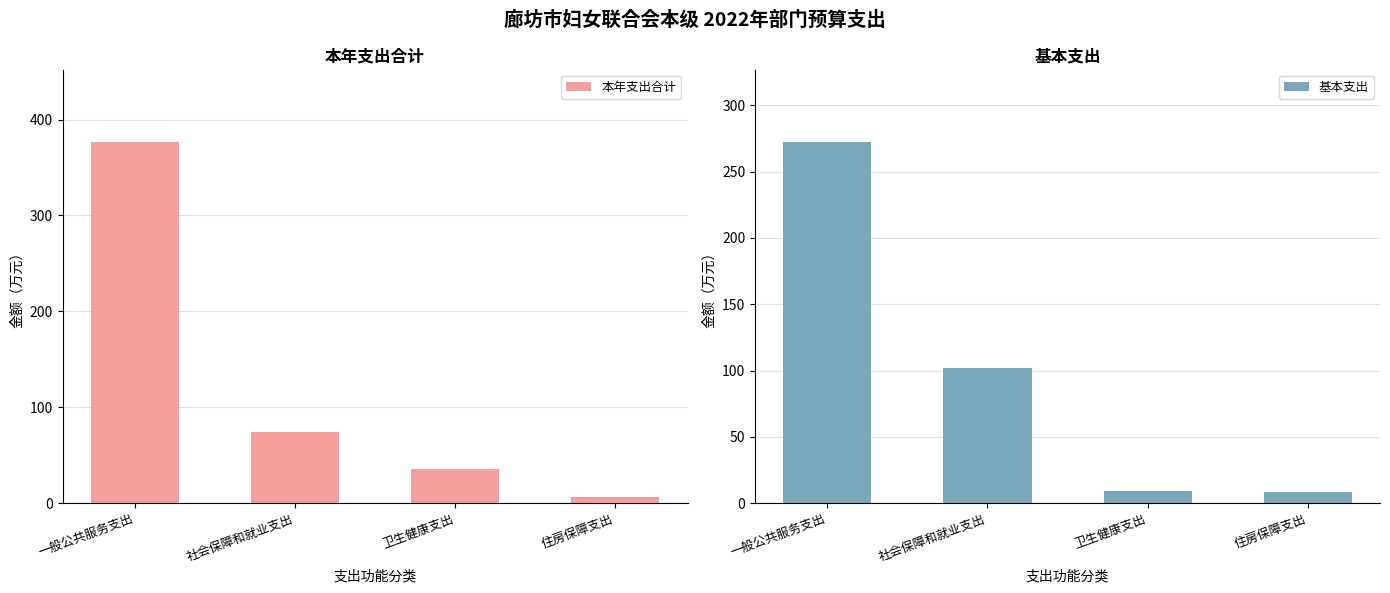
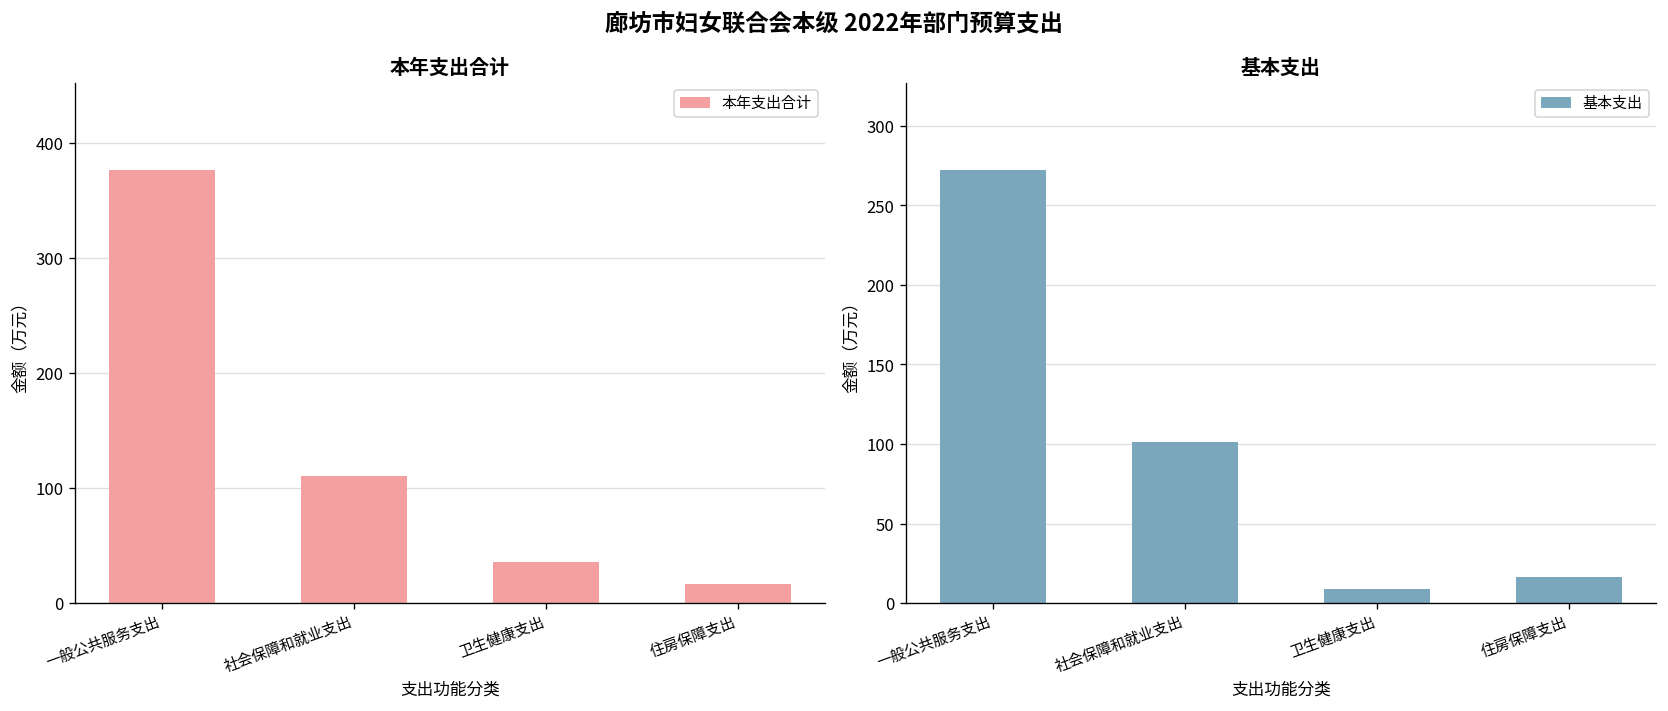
本年支出合计, 社会保障和就业支出: 70 -> 110
本年支出合计, 住房保障支出: 10 -> 20
基本支出, 住房保障支出: 8 -> 16
